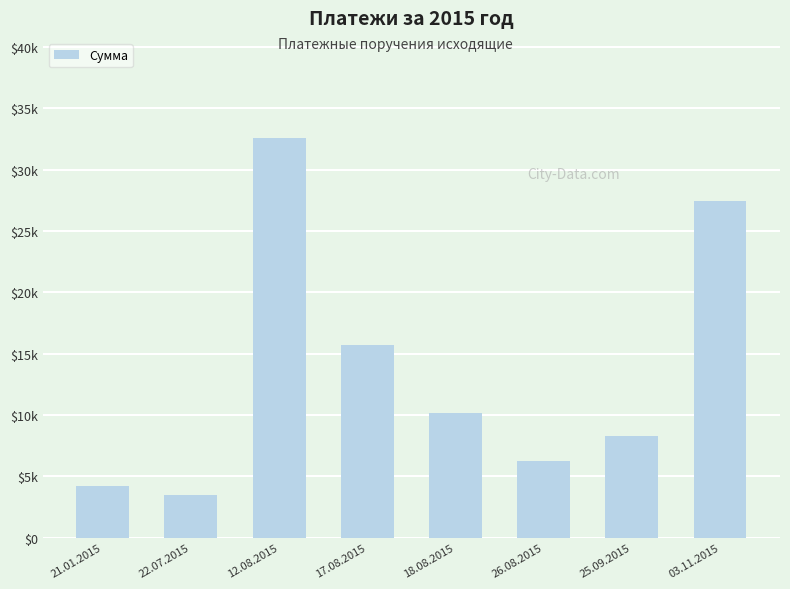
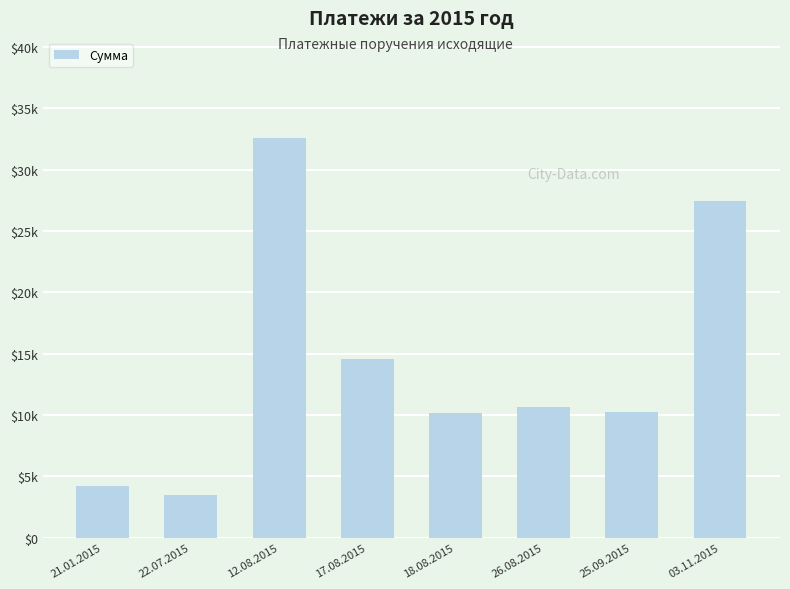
17.08.2015: $15700 -> $14600
26.08.2015: $6300 -> $10700
25.09.2015: $8300 -> $10300
